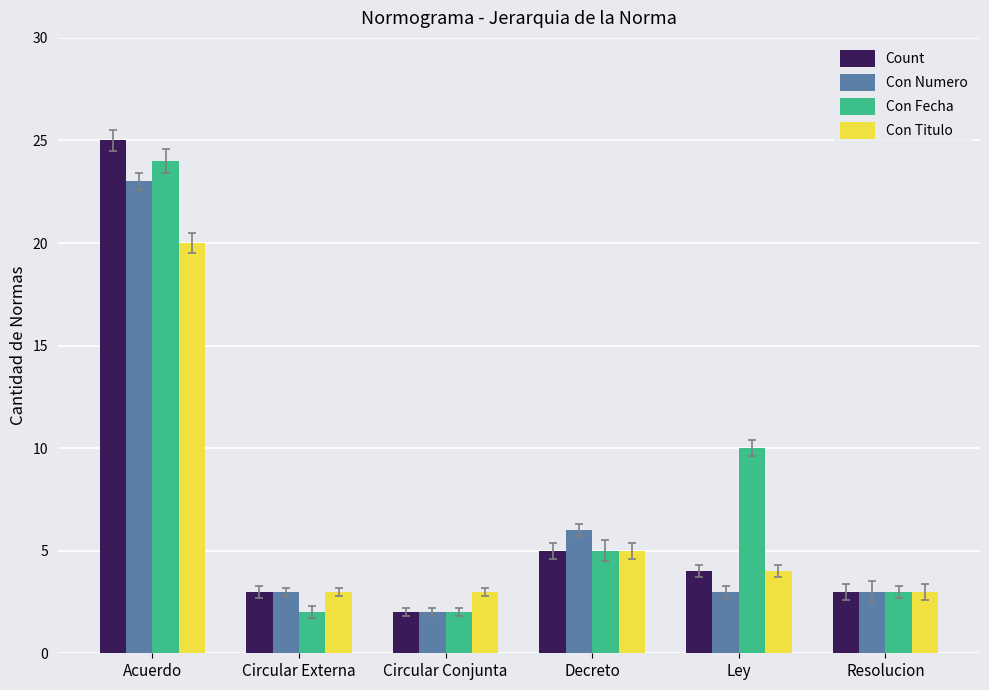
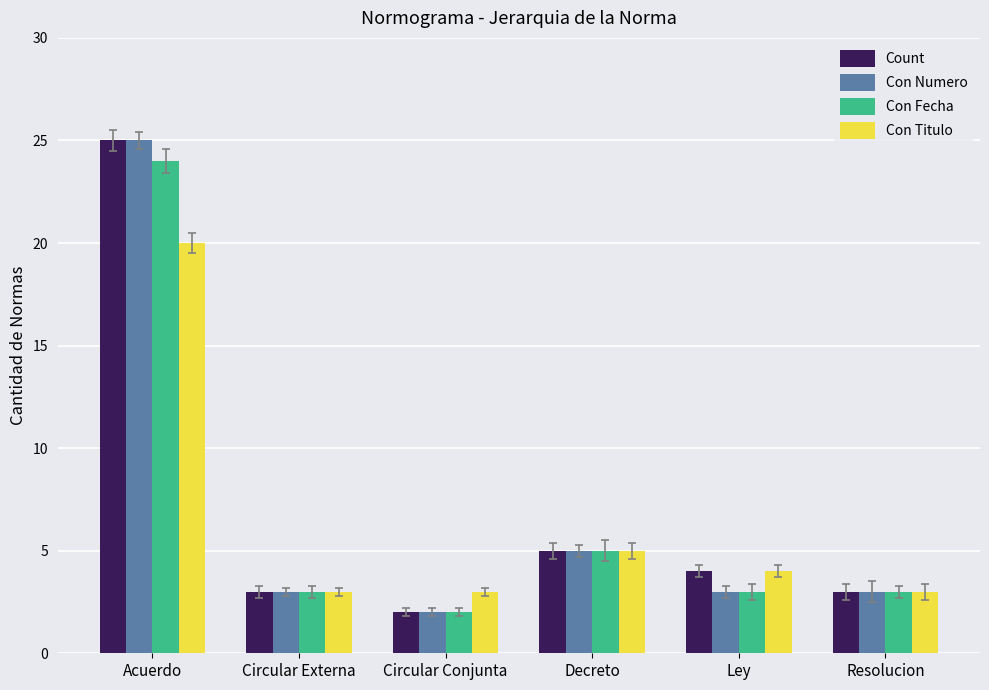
Con Numero, Acuerdo: 23 -> 25
Con Fecha, Circular Externa: 2 -> 3
Con Numero, Decreto: 6 -> 5
Con Fecha, Ley: 10 -> 3
